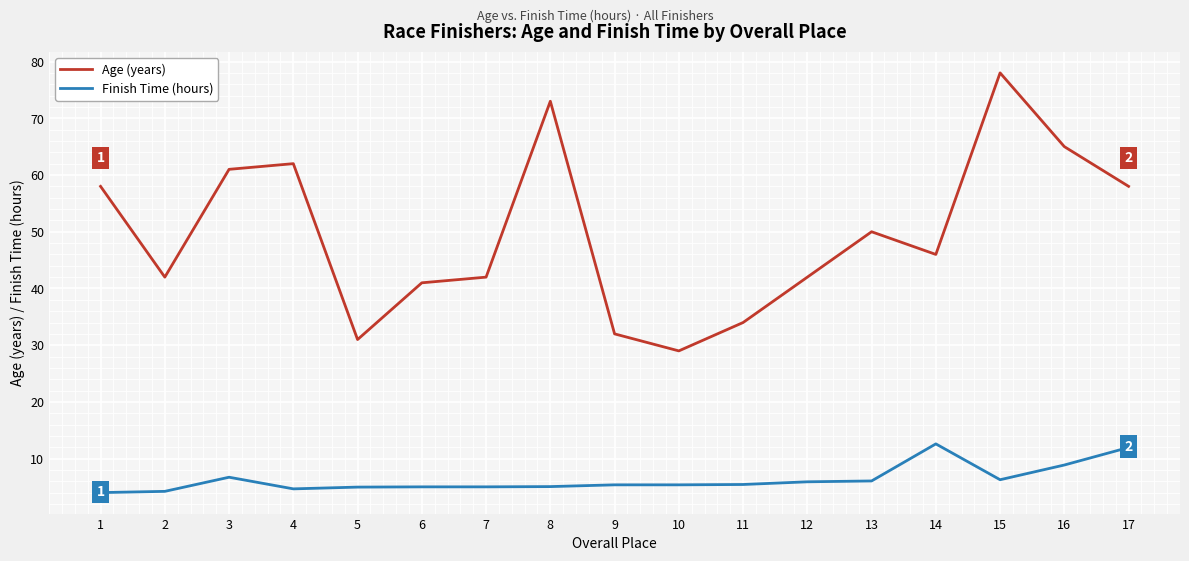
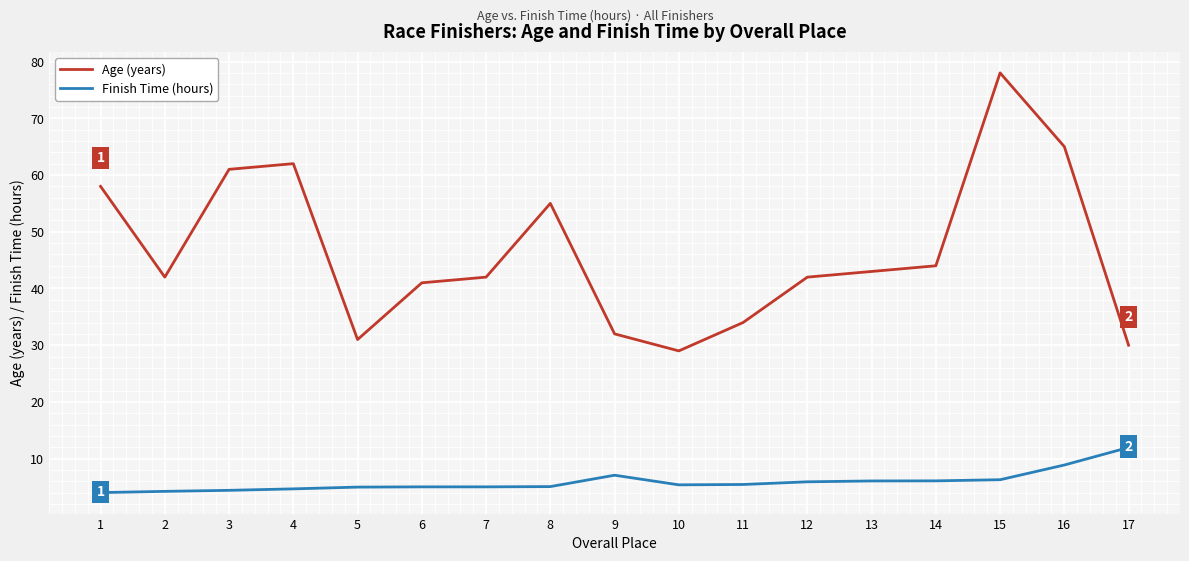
Finish Time (hours), 3: 7 -> 4
Age (years), 8: 73 -> 55
Finish Time (hours), 9: 5 -> 7
Age (years), 13: 50 -> 43
Age (years), 14: 46 -> 44
Finish Time (hours), 14: 13 -> 6
Age (years), 17: 58 -> 30
